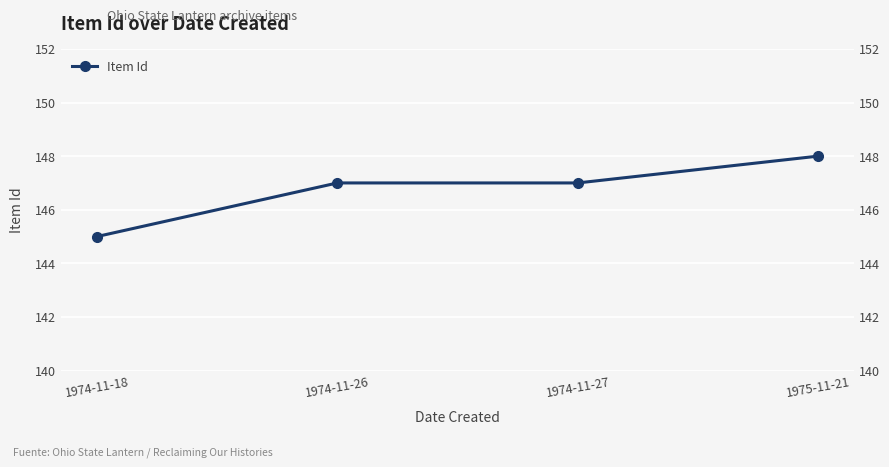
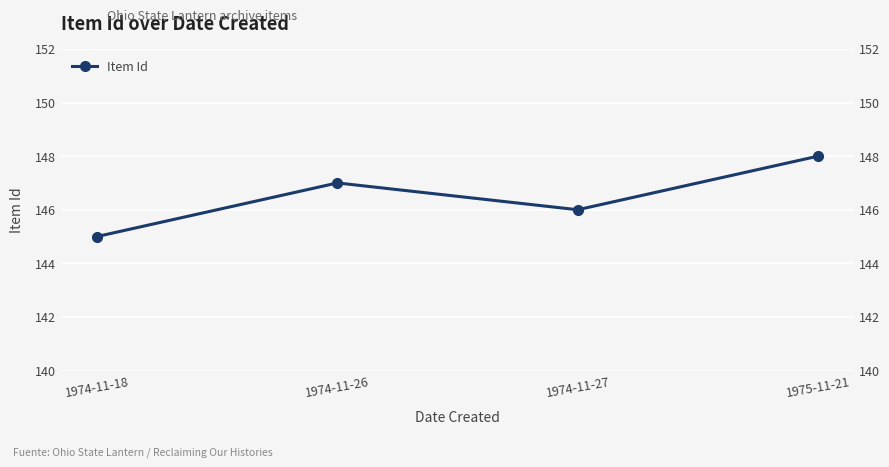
1974-11-27: 147 -> 146
